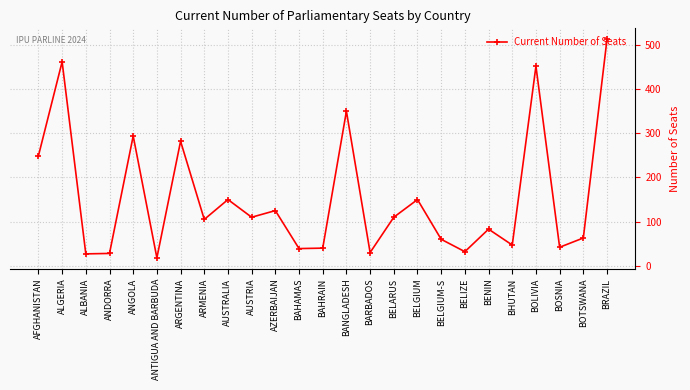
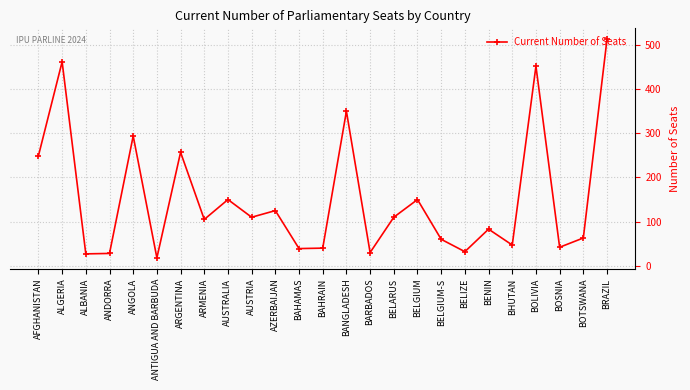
ARGENTINA: 280 -> 260
